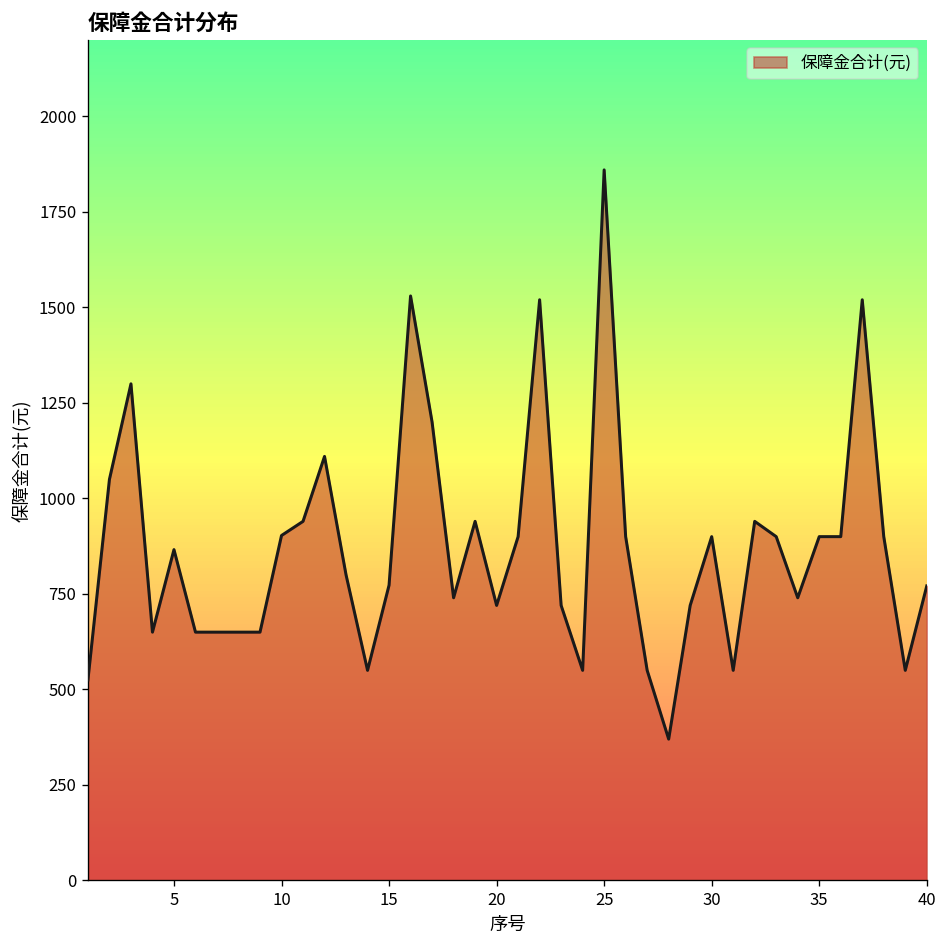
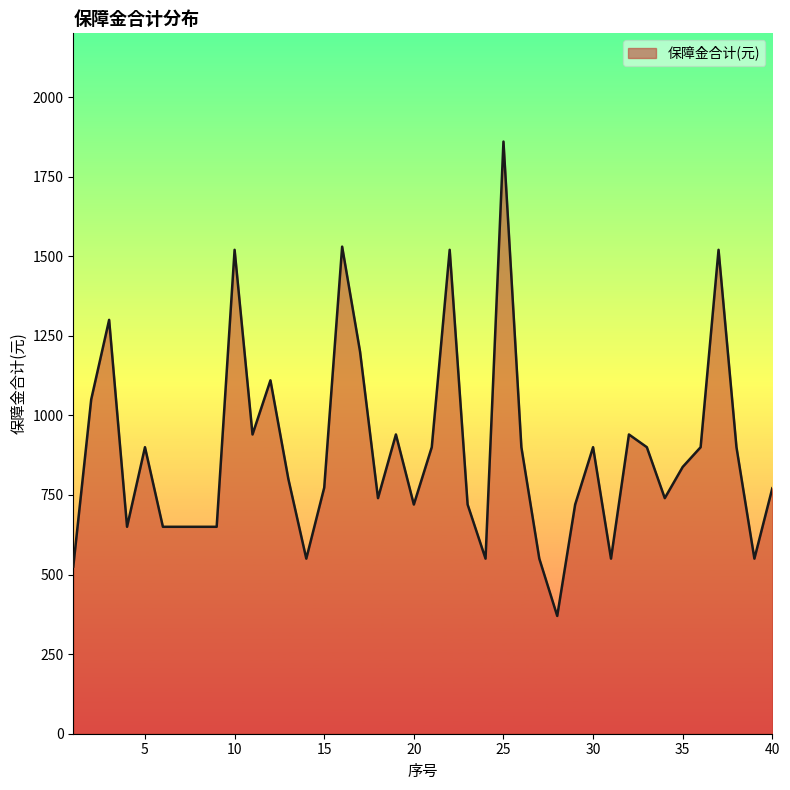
5: 870 -> 900
10: 900 -> 1520
35: 900 -> 840
